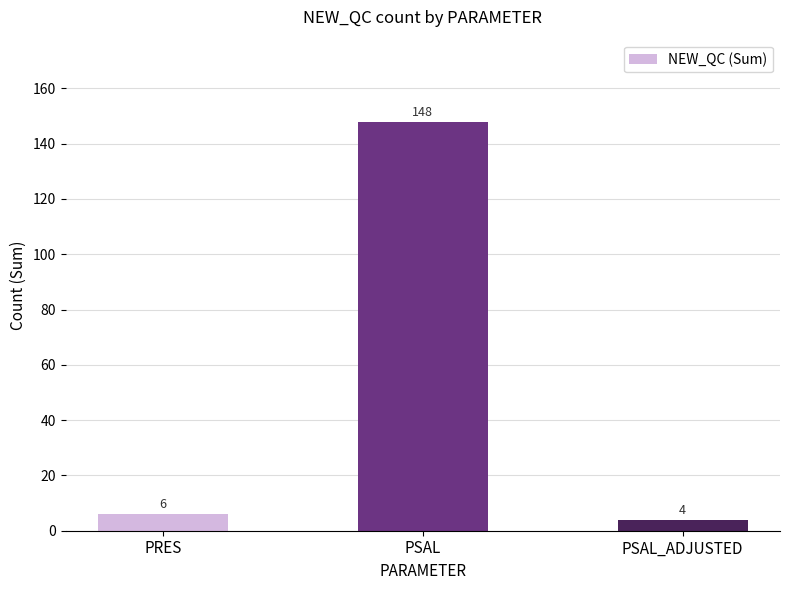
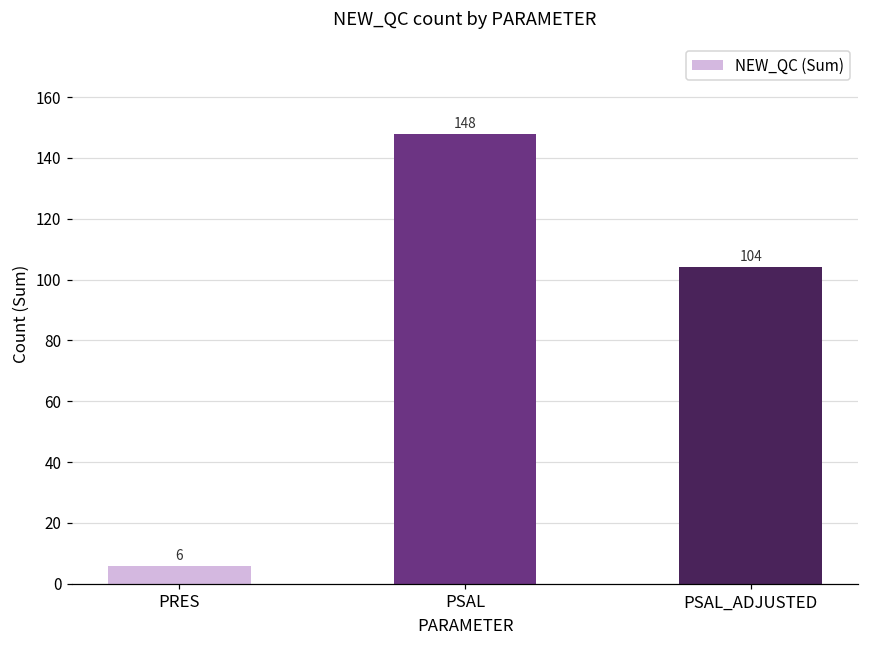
PSAL_ADJUSTED: 4 -> 104
